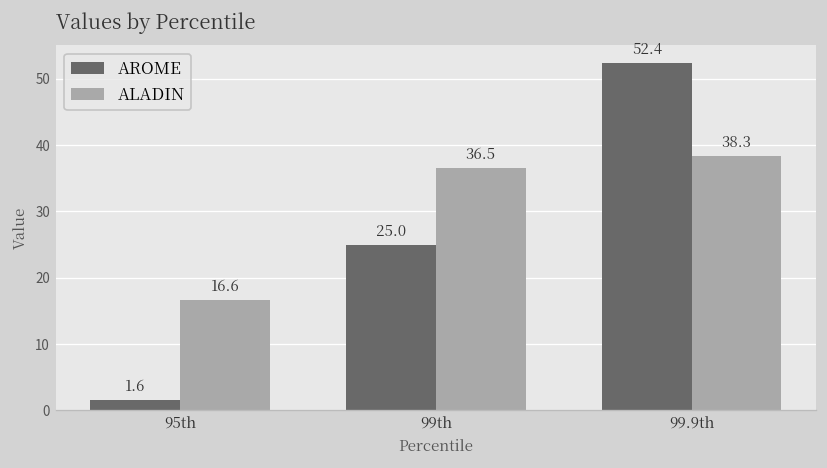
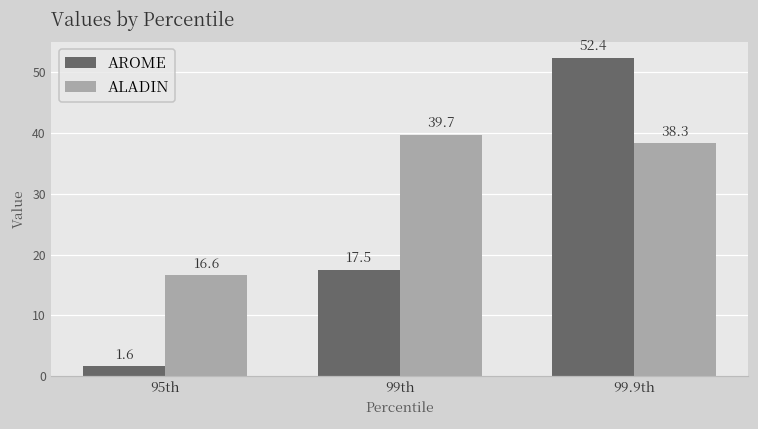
AROME, 99th: 25.0 -> 17.5
ALADIN, 99th: 36.5 -> 39.7
